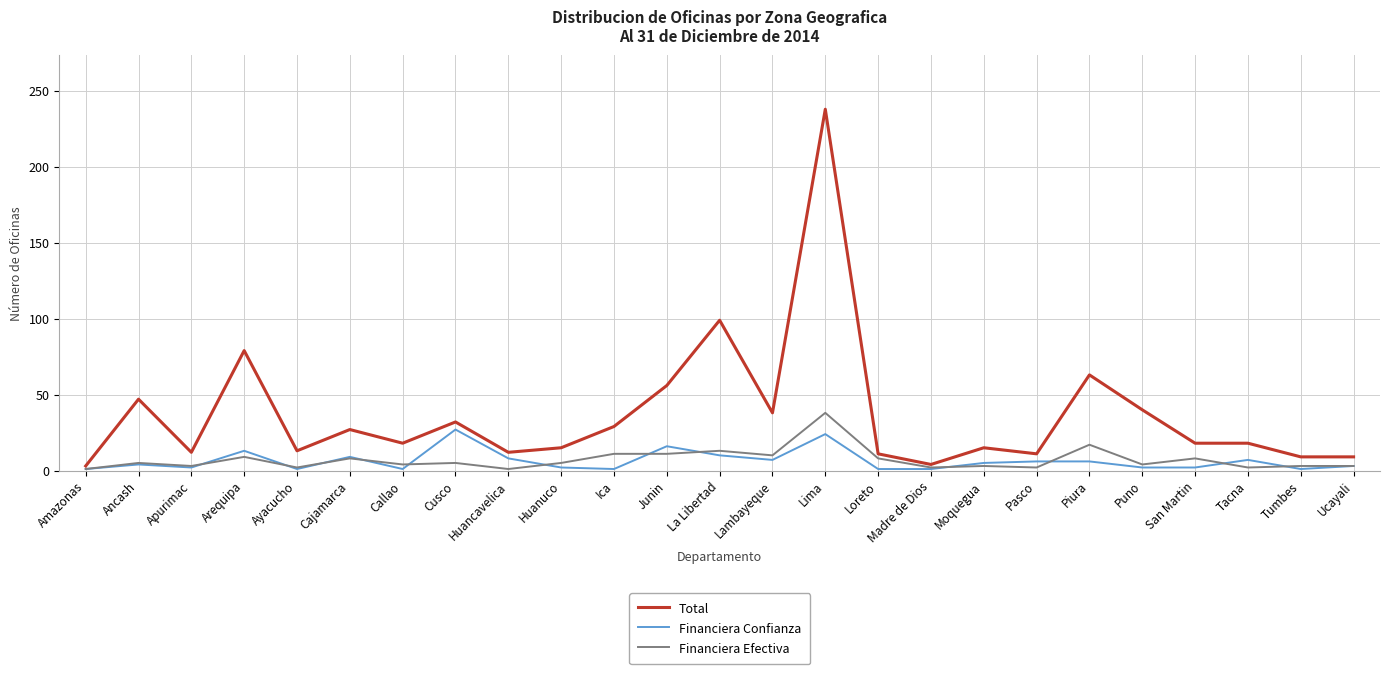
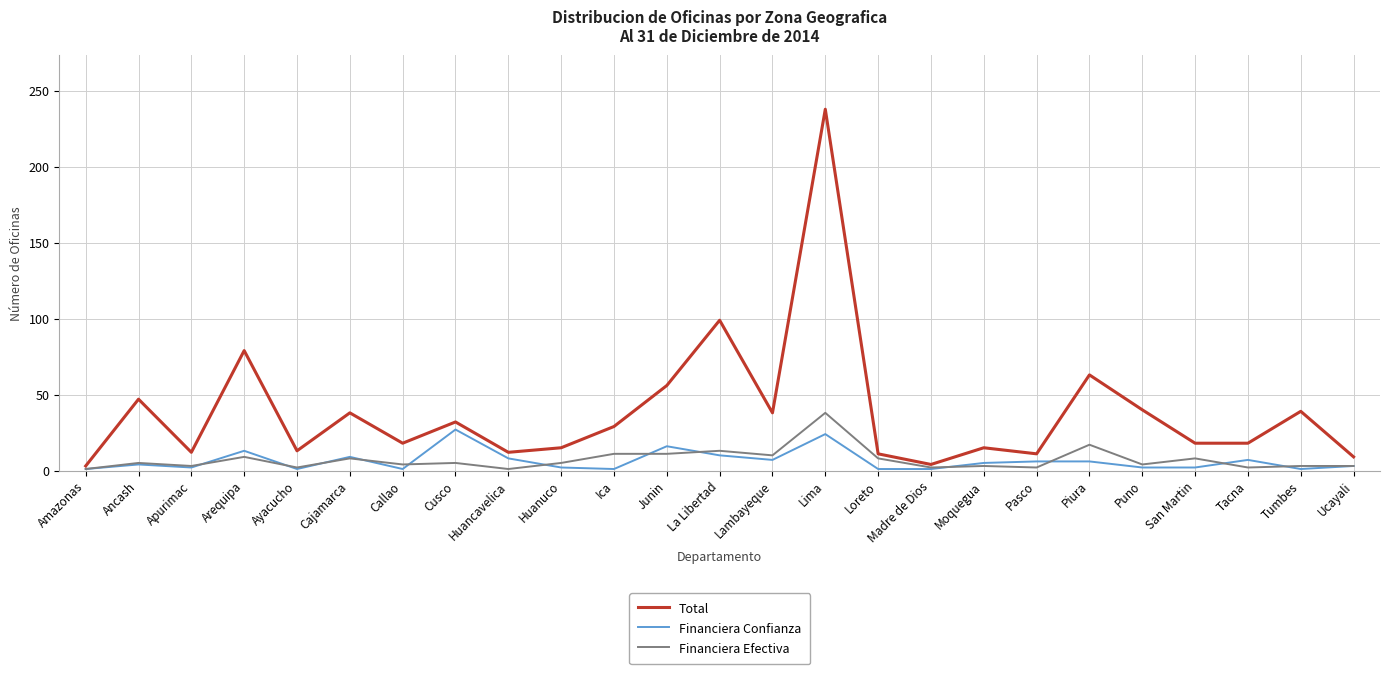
Total, Cajamarca: 27 -> 38
Total, Tumbes: 9 -> 39
